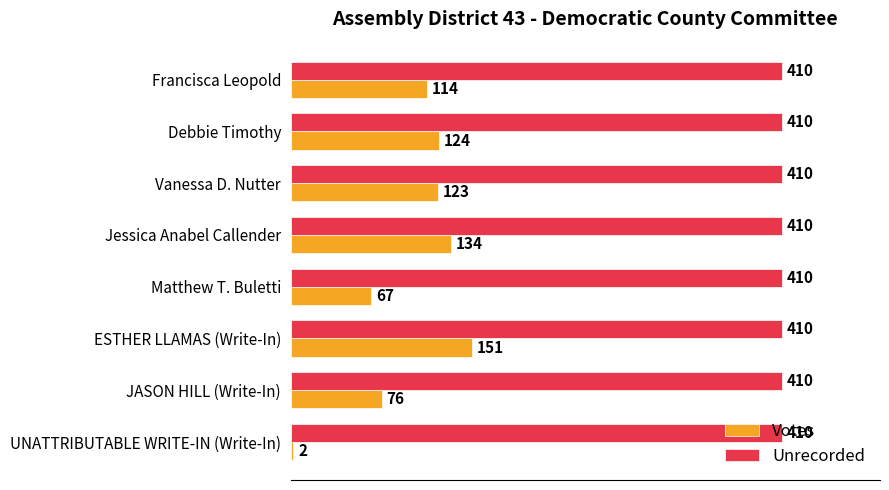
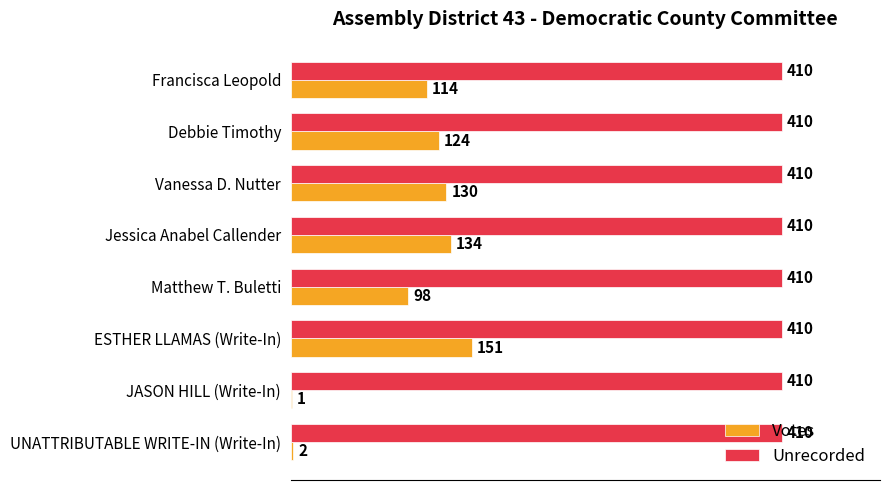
Votes, Vanessa D. Nutter: 123 -> 130
Votes, Matthew T. Buletti: 67 -> 98
Votes, JASON HILL (Write-In): 76 -> 1
